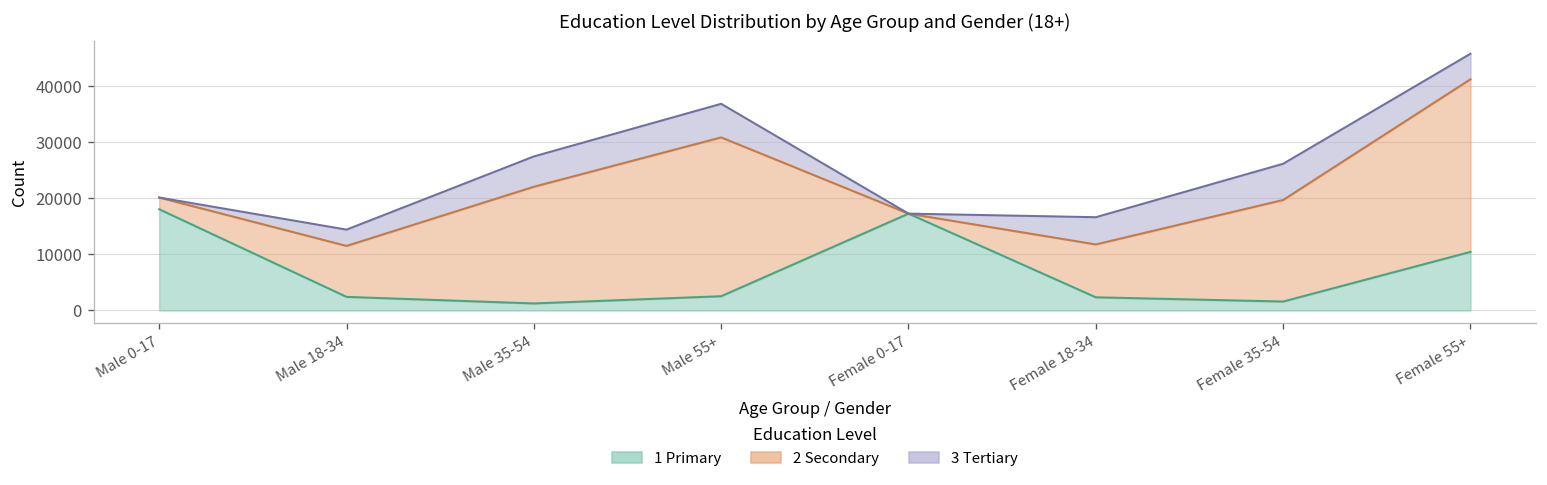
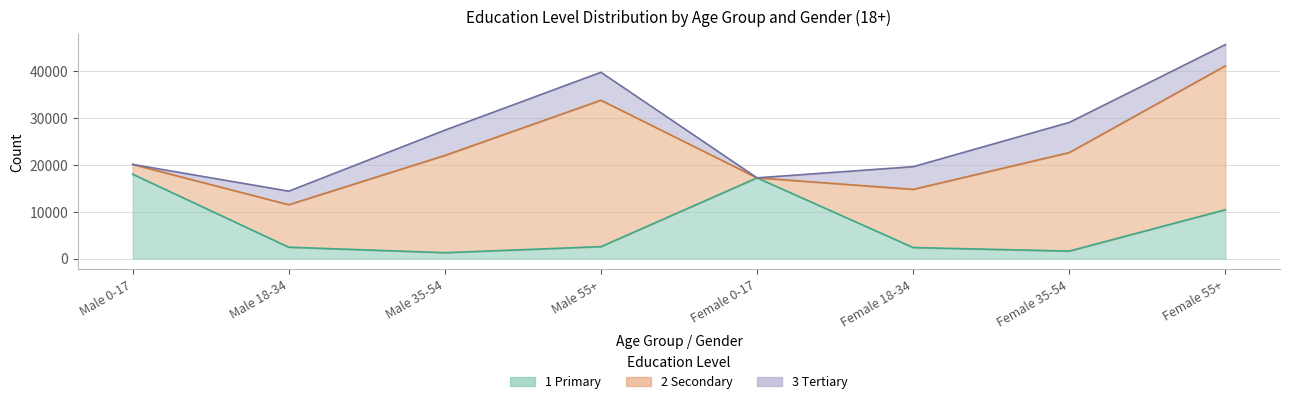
2 Secondary, Male 55+: 28000 -> 31000
2 Secondary, Female 18-34: 9000 -> 12000
2 Secondary, Female 35-54: 18000 -> 21000
